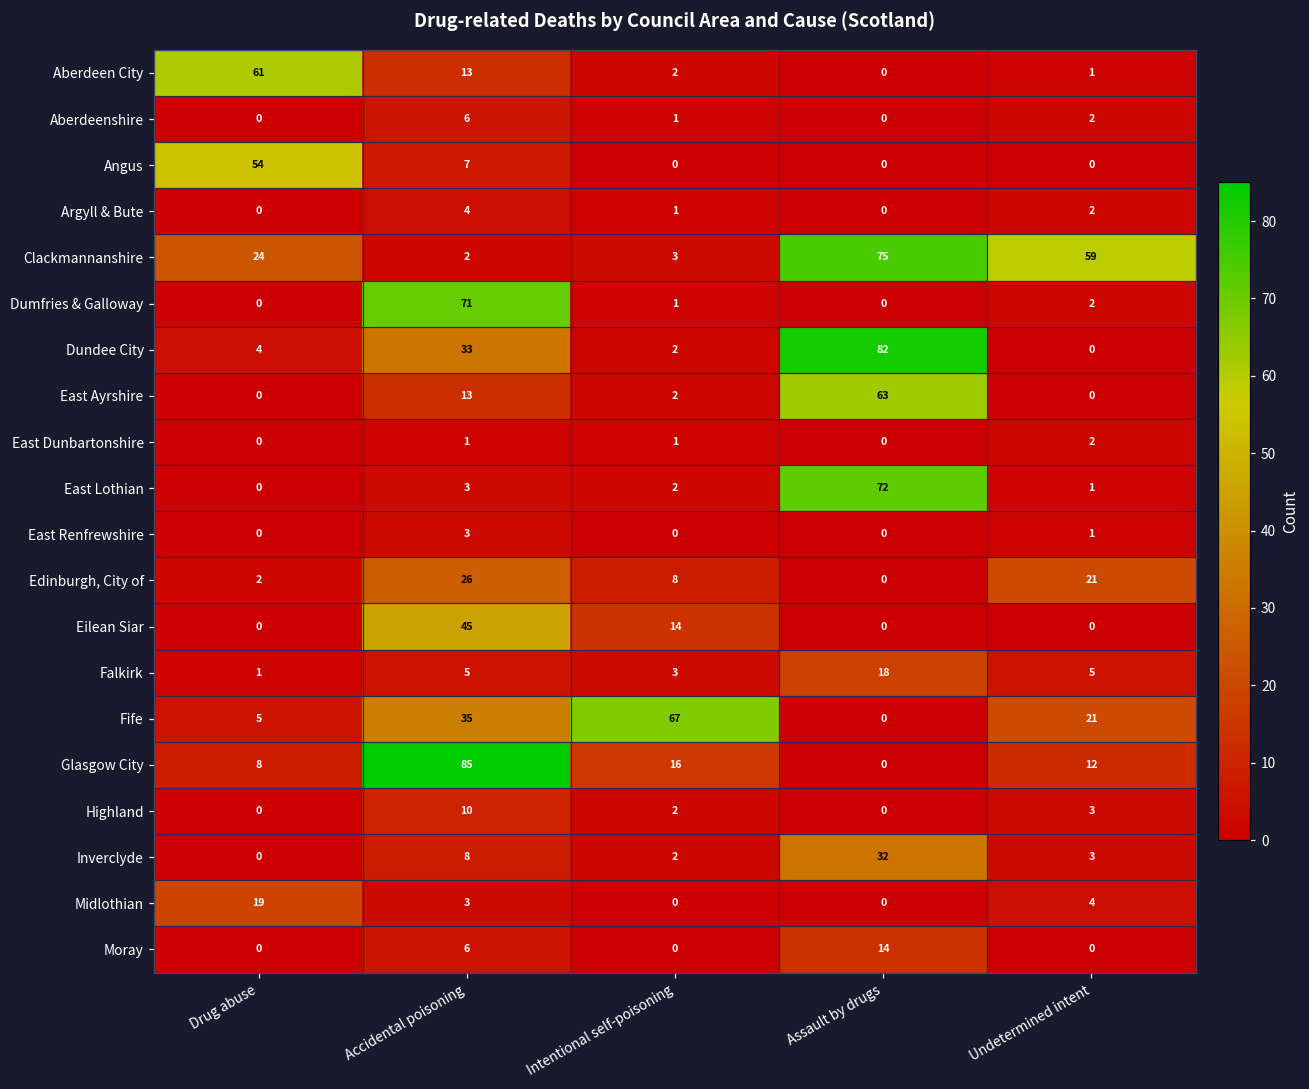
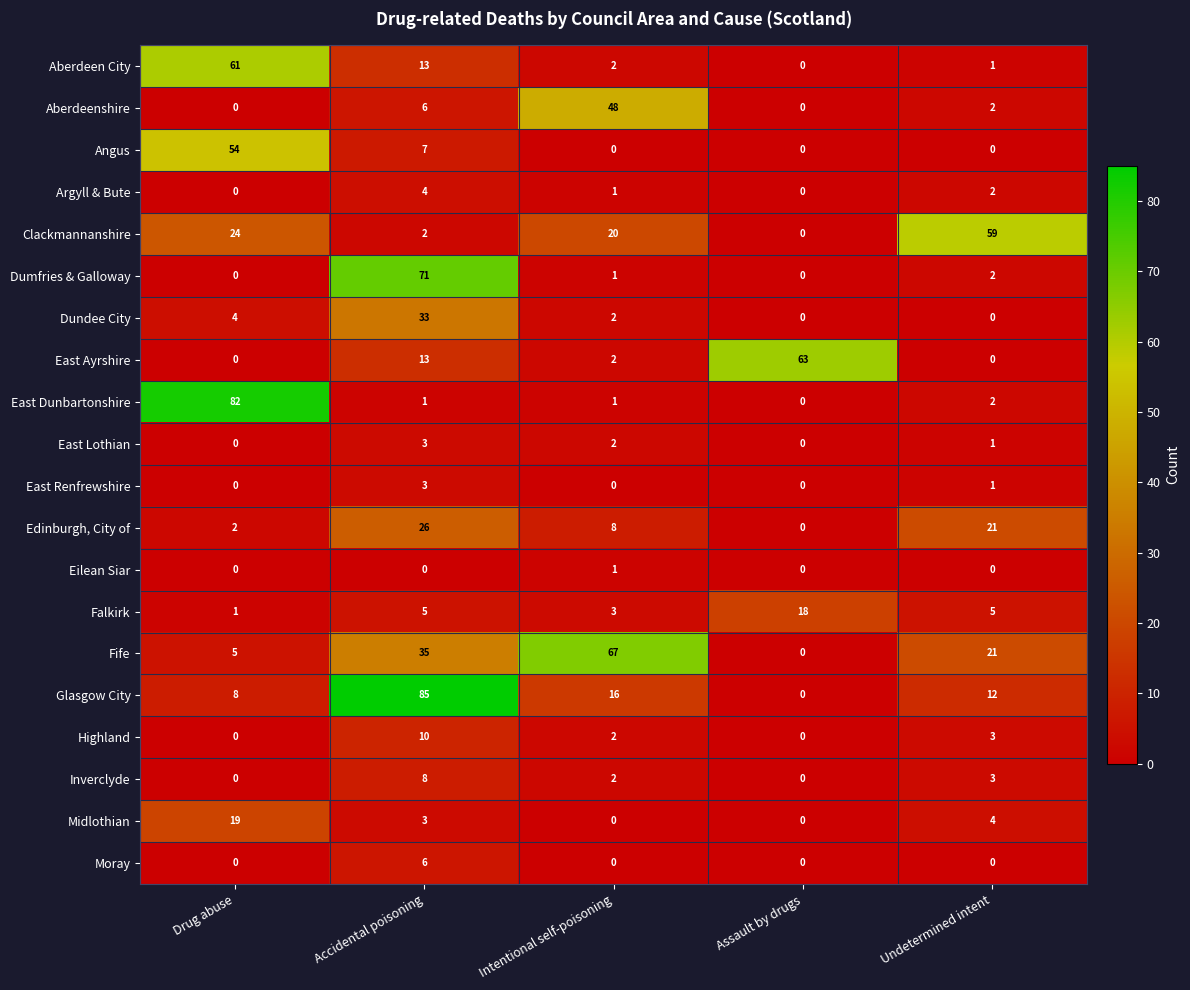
Aberdeenshire, Intentional self-poisoning: 1 -> 48
Clackmannanshire, Intentional self-poisoning: 3 -> 20
Clackmannanshire, Assault by drugs: 75 -> 0
Dundee City, Assault by drugs: 82 -> 0
East Dunbartonshire, Drug abuse: 0 -> 82
East Lothian, Assault by drugs: 72 -> 0
Eilean Siar, Accidental poisoning: 45 -> 0
Eilean Siar, Intentional self-poisoning: 14 -> 1
Inverclyde, Assault by drugs: 32 -> 0
Moray, Assault by drugs: 14 -> 0
